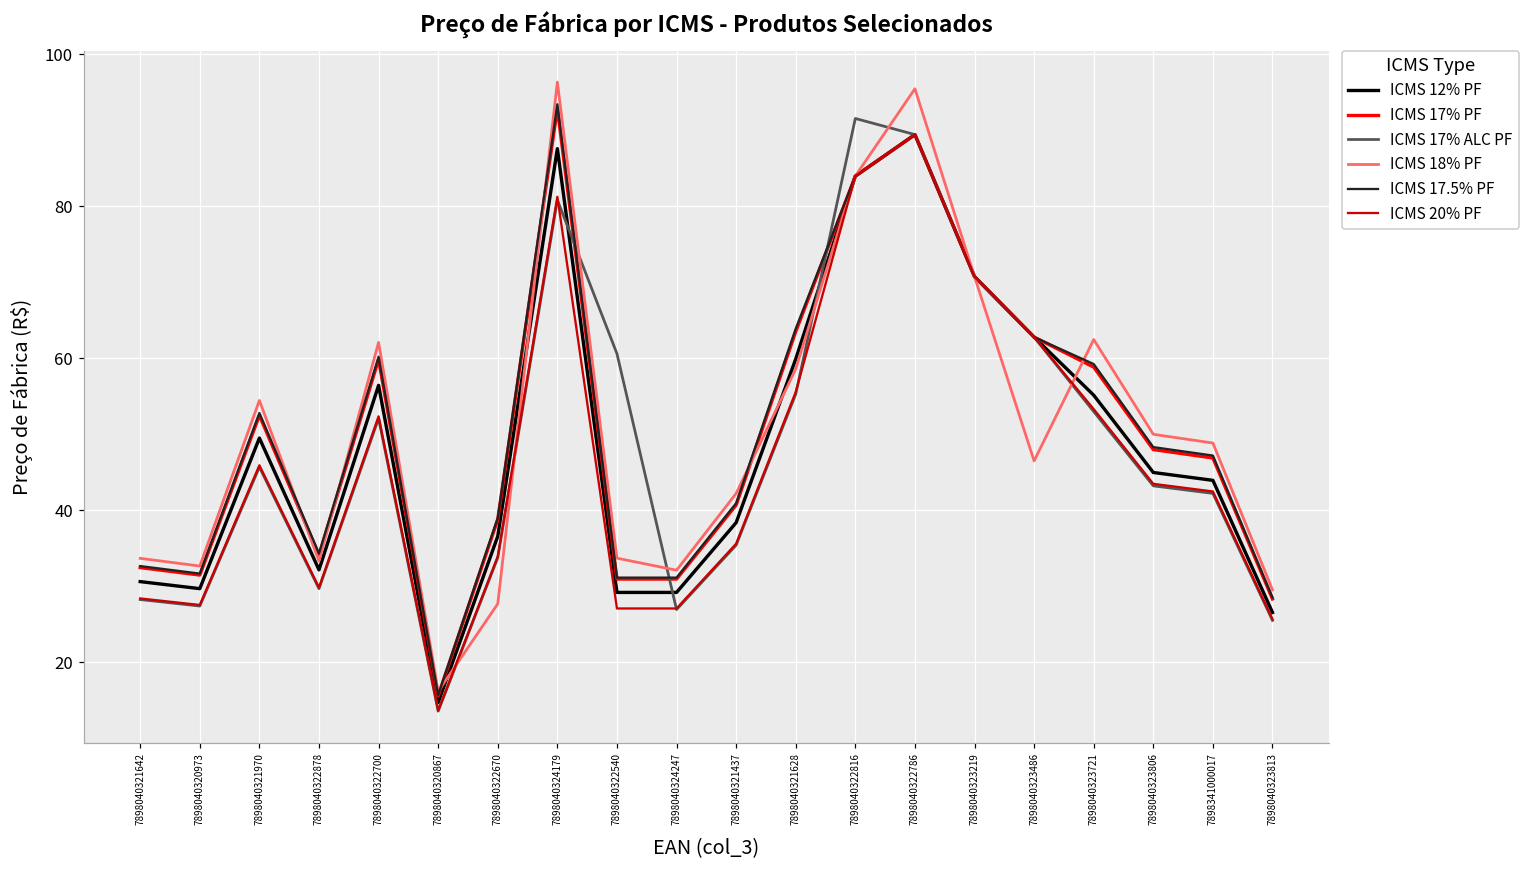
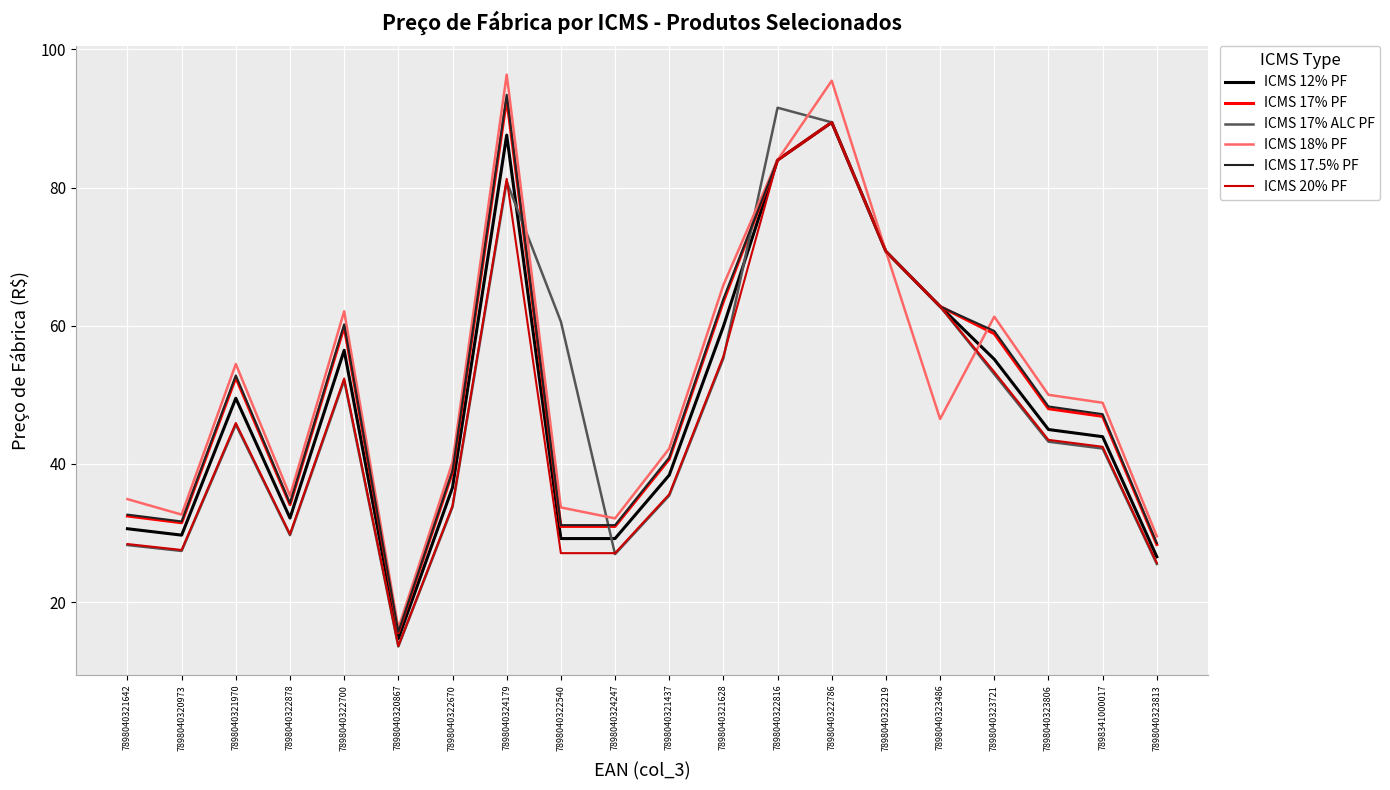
ICMS 18% PF, 7898040321642: 34 -> 35
ICMS 18% PF, 7898040322878: 33 -> 35
ICMS 18% PF, 7898040322670: 28 -> 40
ICMS 18% PF, 7898040321628: 59 -> 66
ICMS 18% PF, 7898040323721: 62 -> 61
